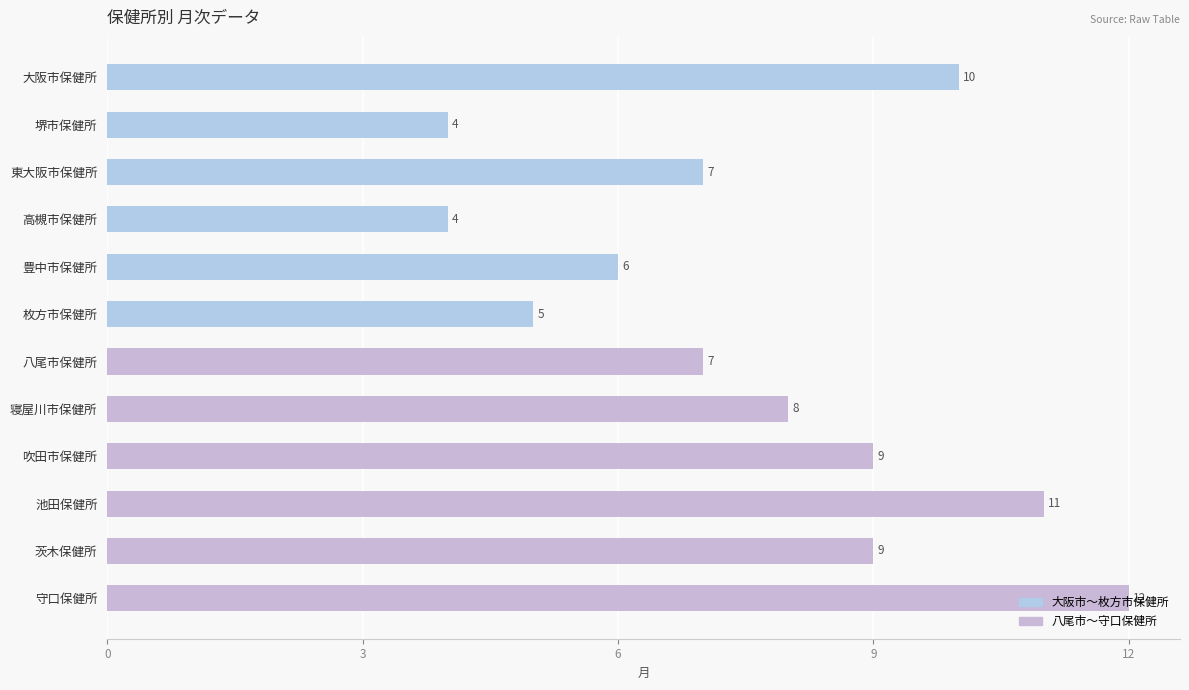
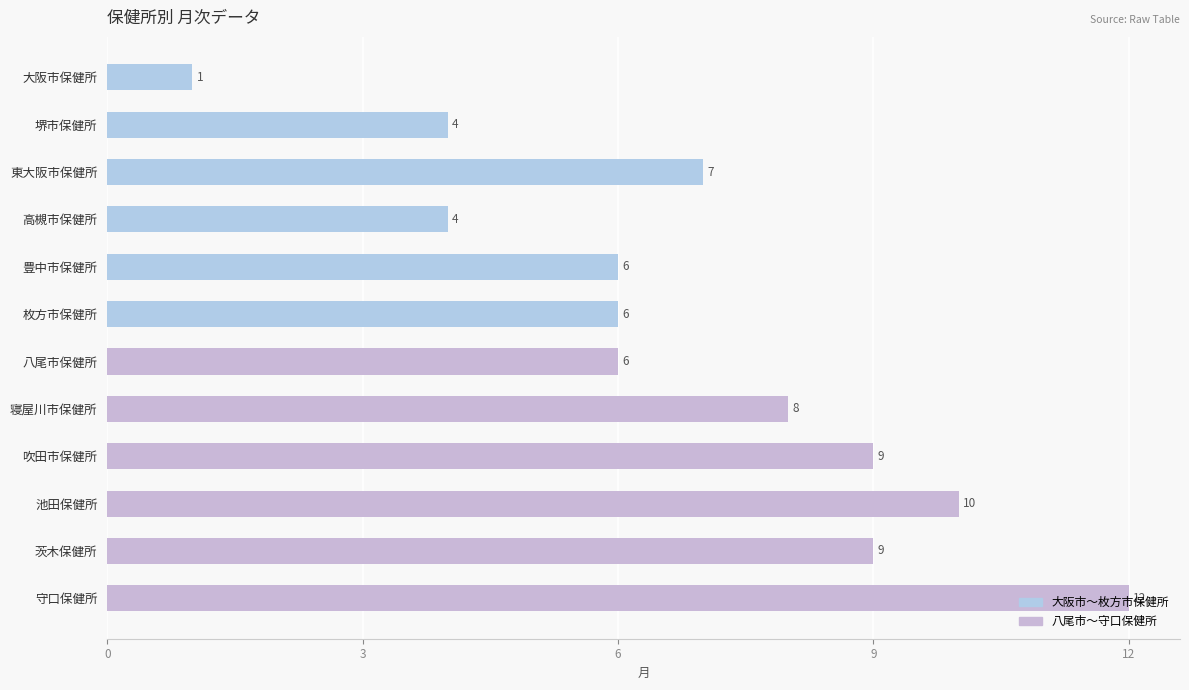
大阪市保健所: 10 -> 1
枚方市保健所: 5 -> 6
八尾市保健所: 7 -> 6
池田保健所: 11 -> 10
